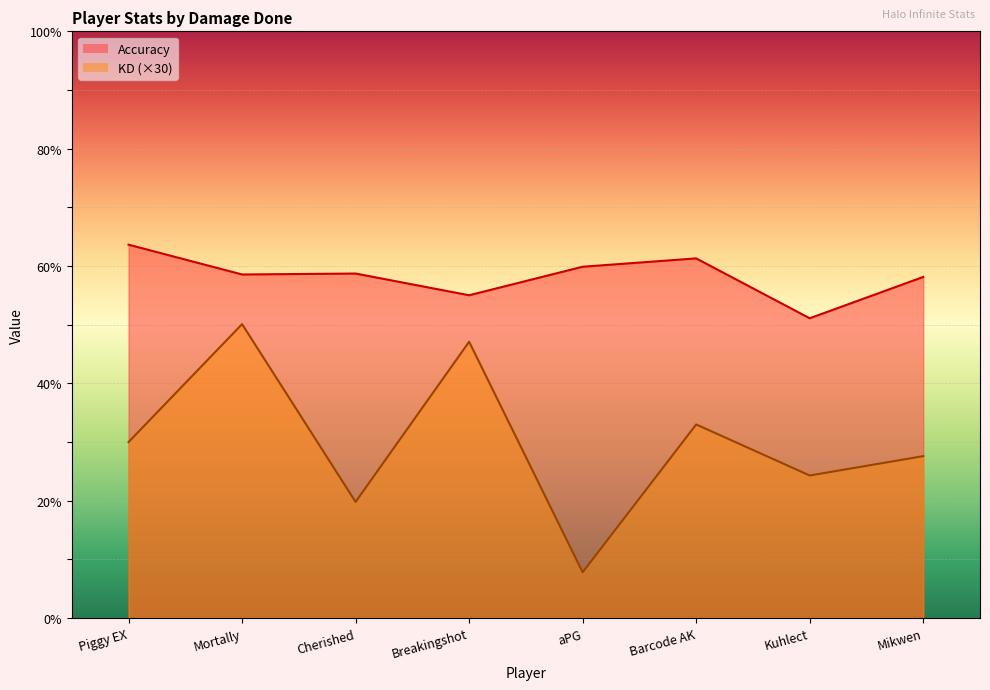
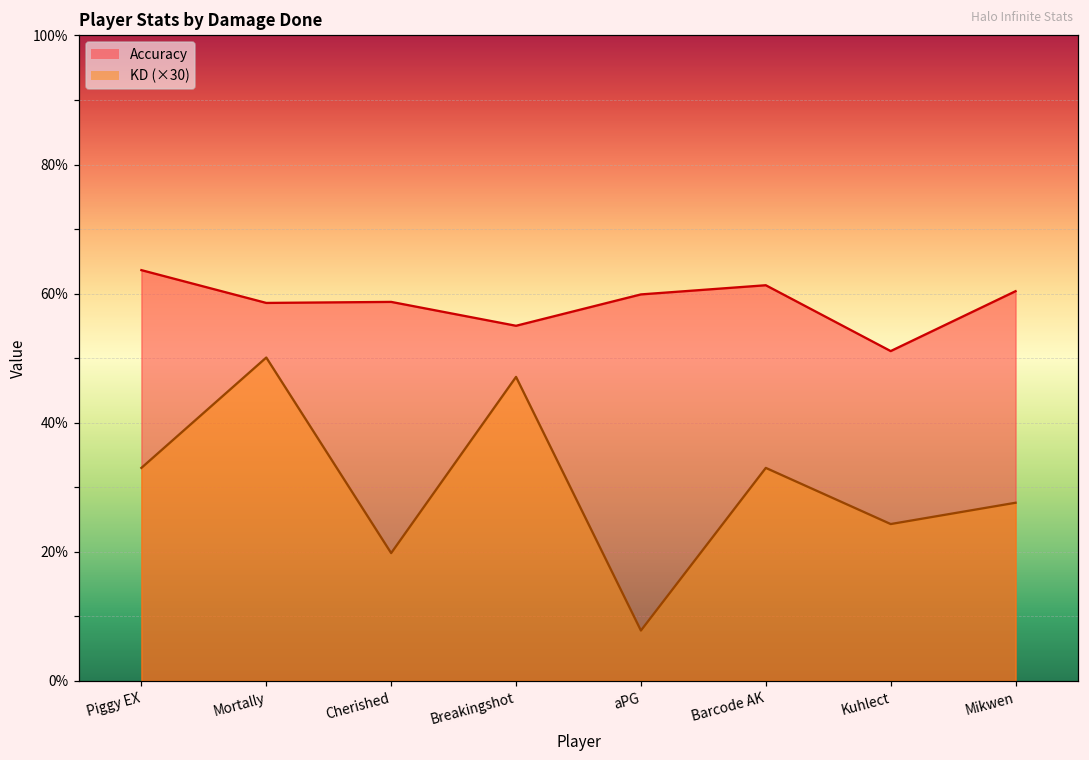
KD (×30), Piggy EX: 30% -> 33%
Accuracy, Mikwen: 58% -> 60%
